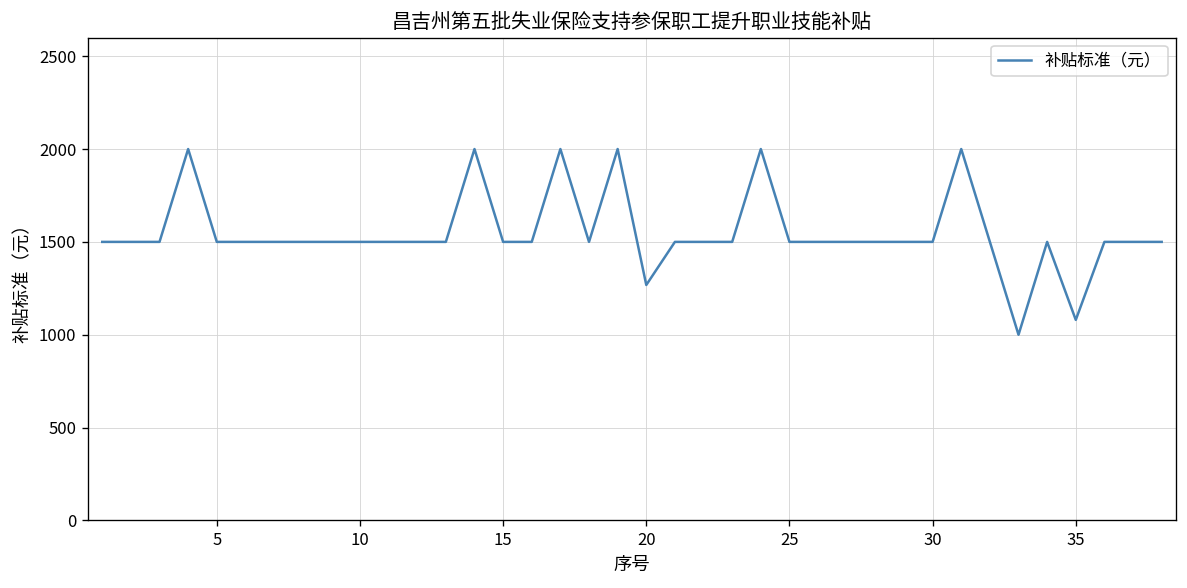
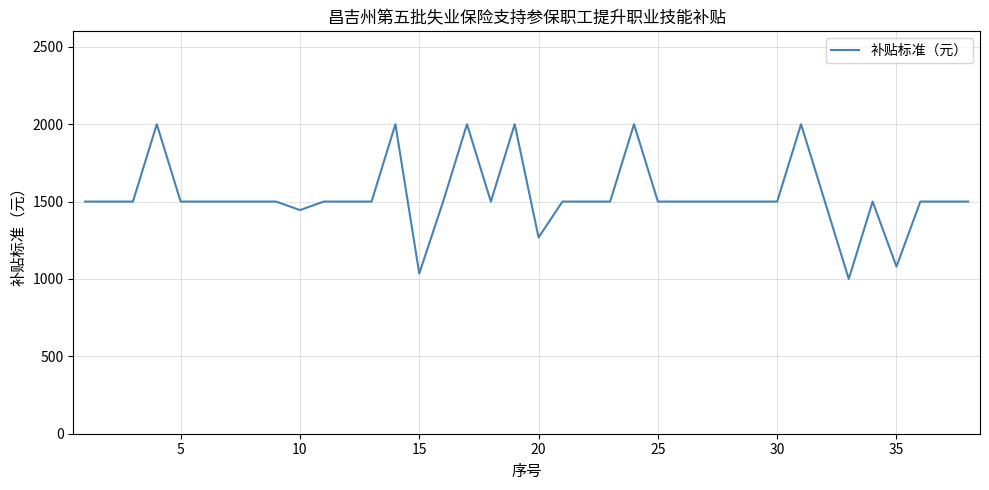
10: 1500 -> 1450
15: 1500 -> 1040
